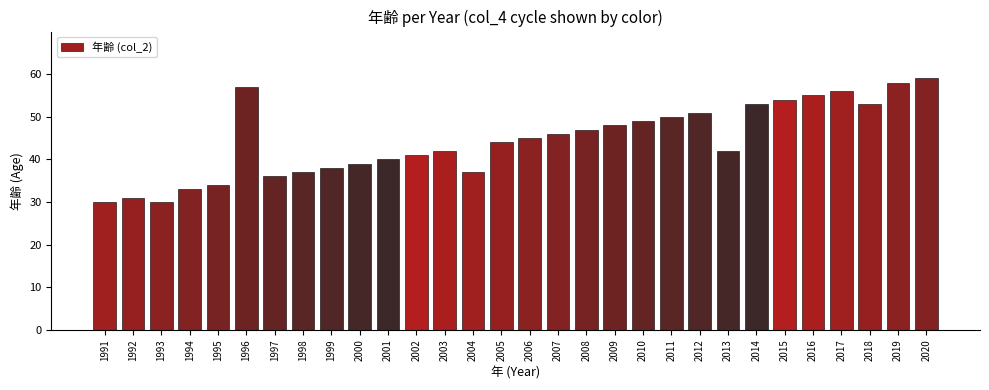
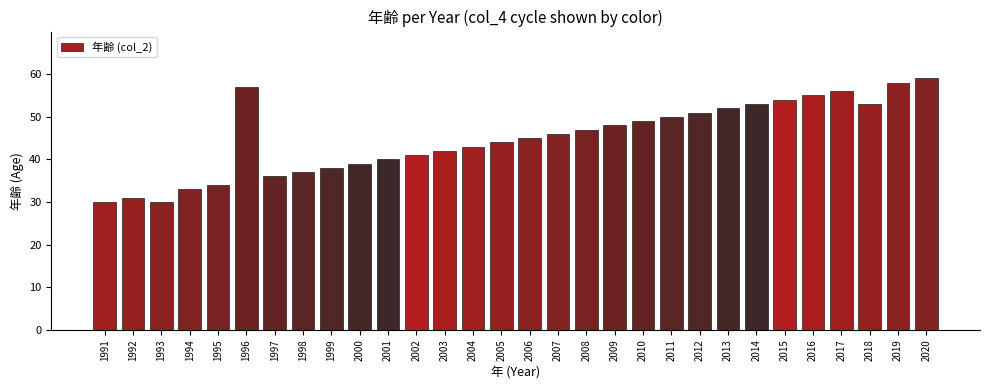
2004: 37 -> 43
2013: 42 -> 52
